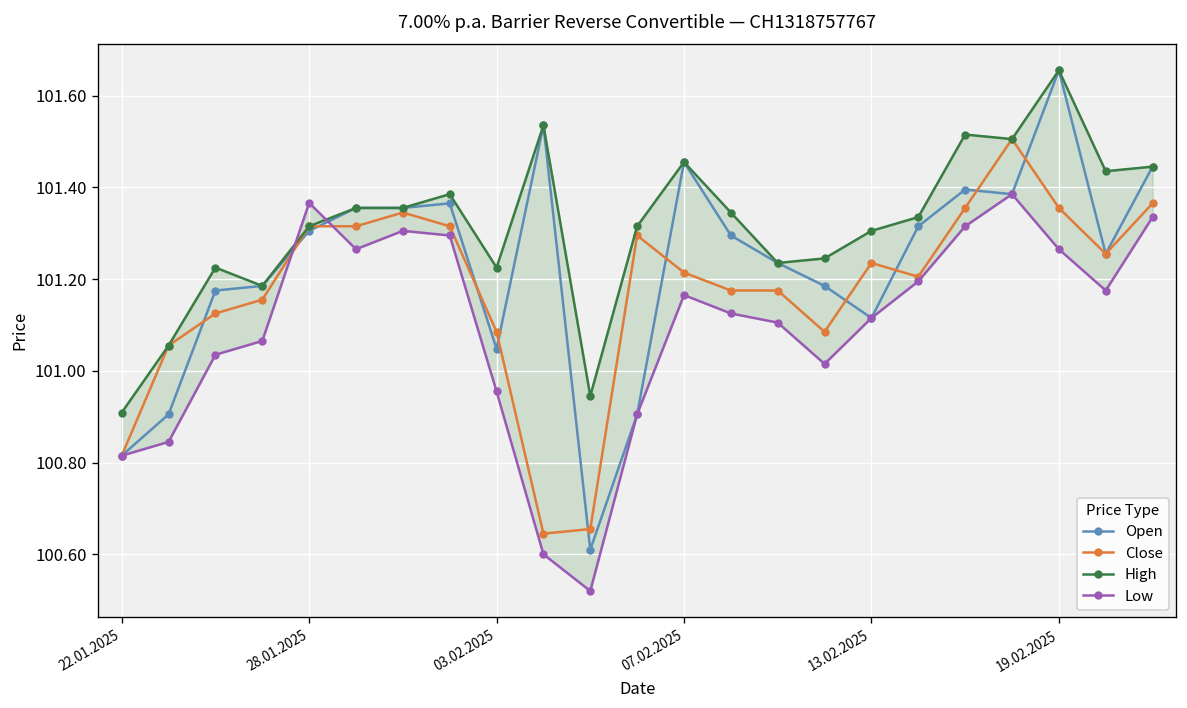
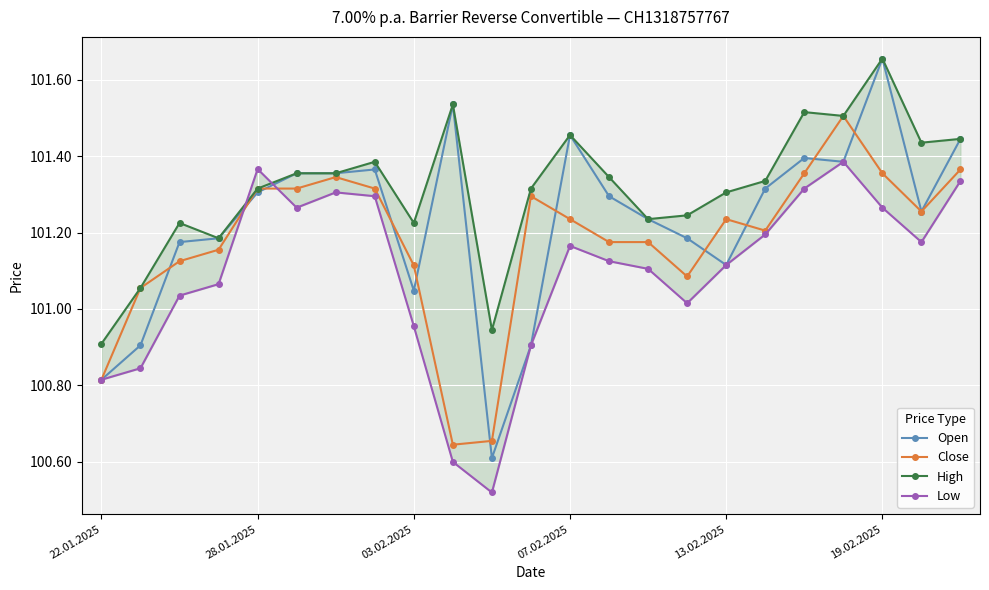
Close, 03.02.2025: 101.09 -> 101.11
Close, 07.02.2025: 101.21 -> 101.24
